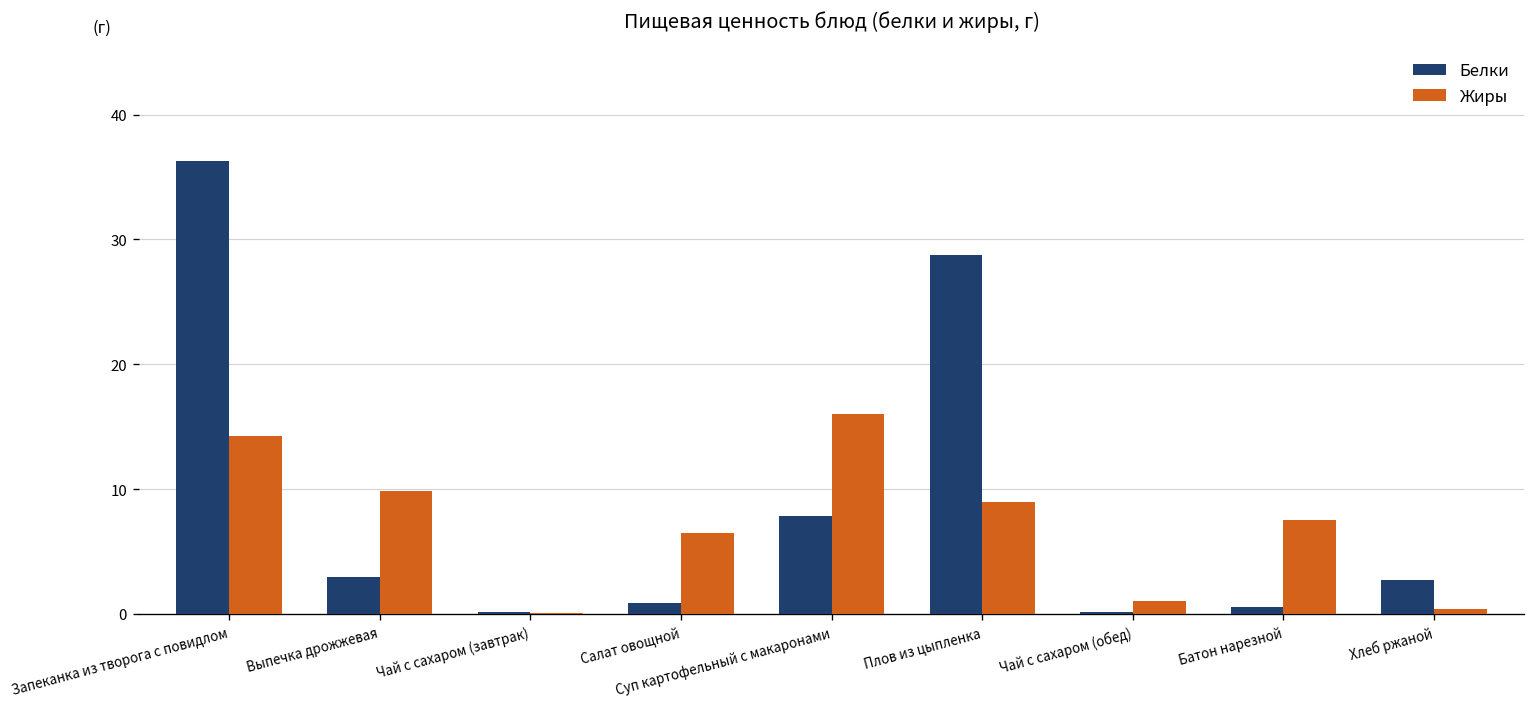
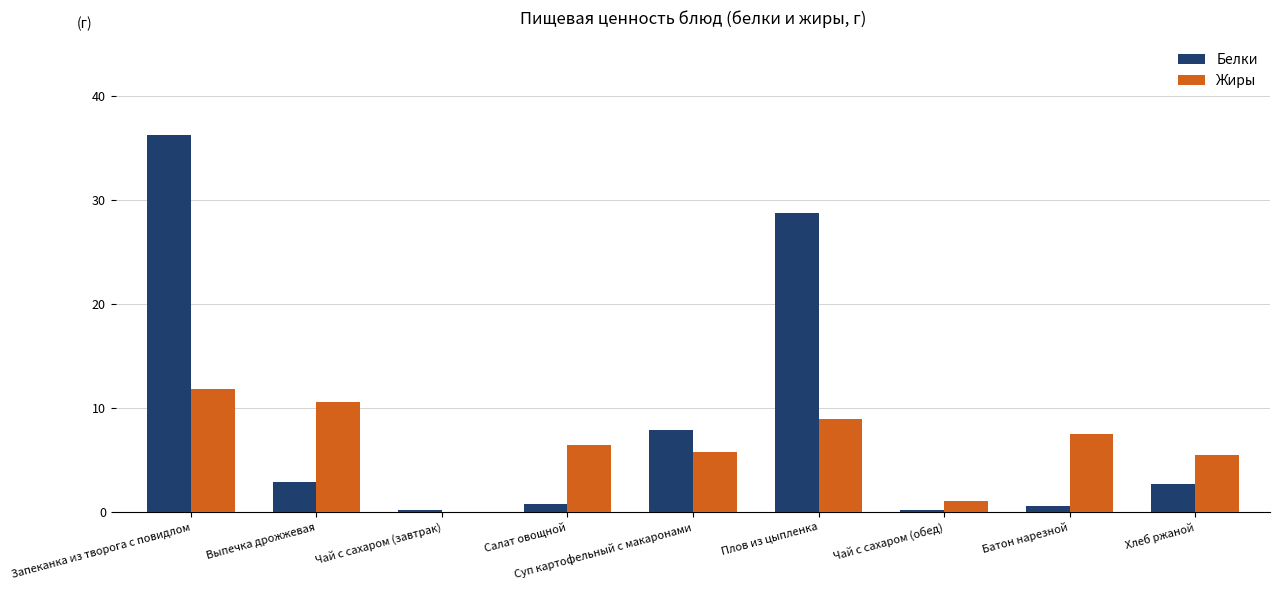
Жиры, Запеканка из творога с повидлом: 14.3 -> 11.9
Жиры, Выпечка дрожжевая: 9.9 -> 10.6
Жиры, Суп картофельный с макаронами: 16.0 -> 5.8
Жиры, Хлеб ржаной: 0.4 -> 5.5
